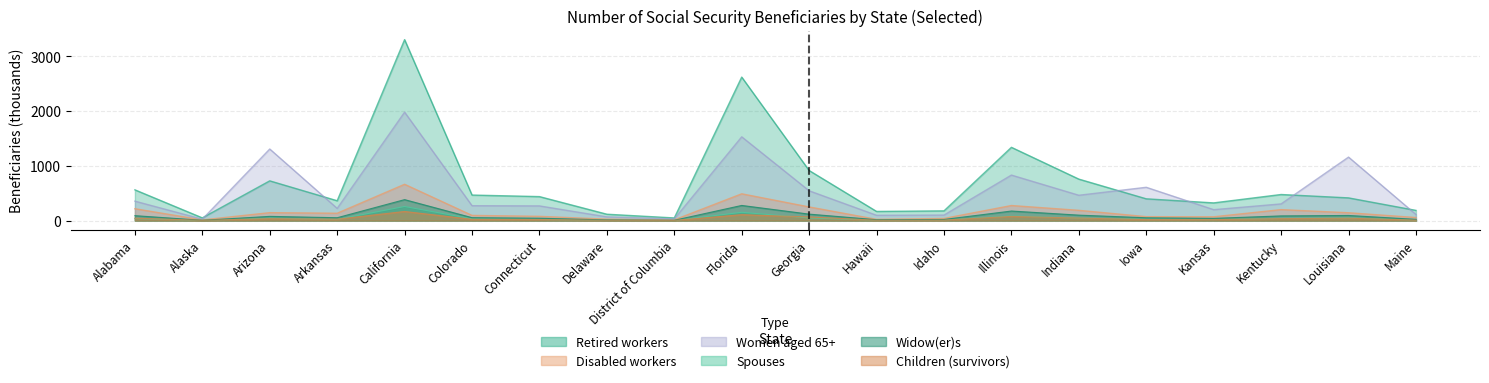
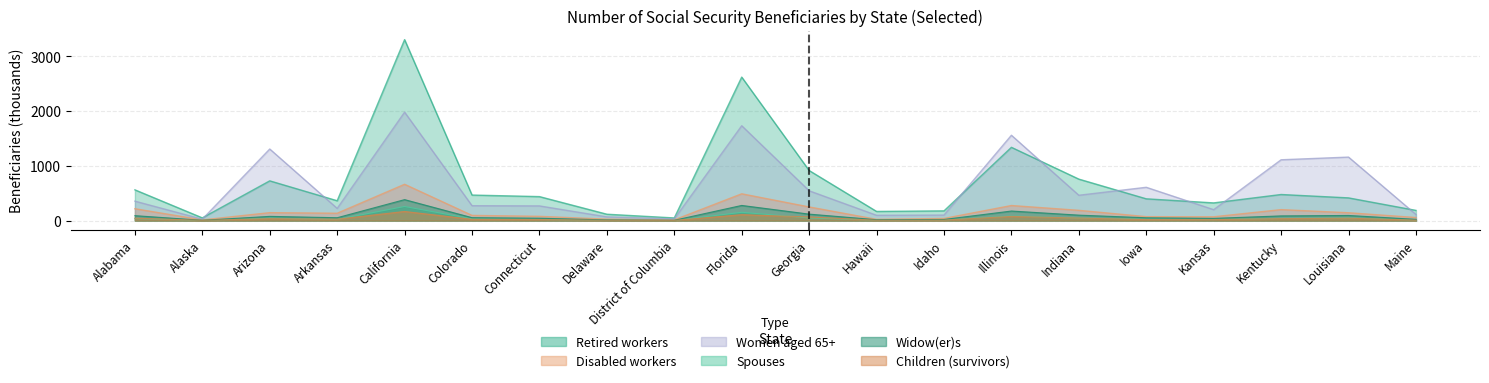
Women aged 65+, Florida: 1500 -> 1700
Women aged 65+, Illinois: 800 -> 1600
Women aged 65+, Kentucky: 300 -> 1100
